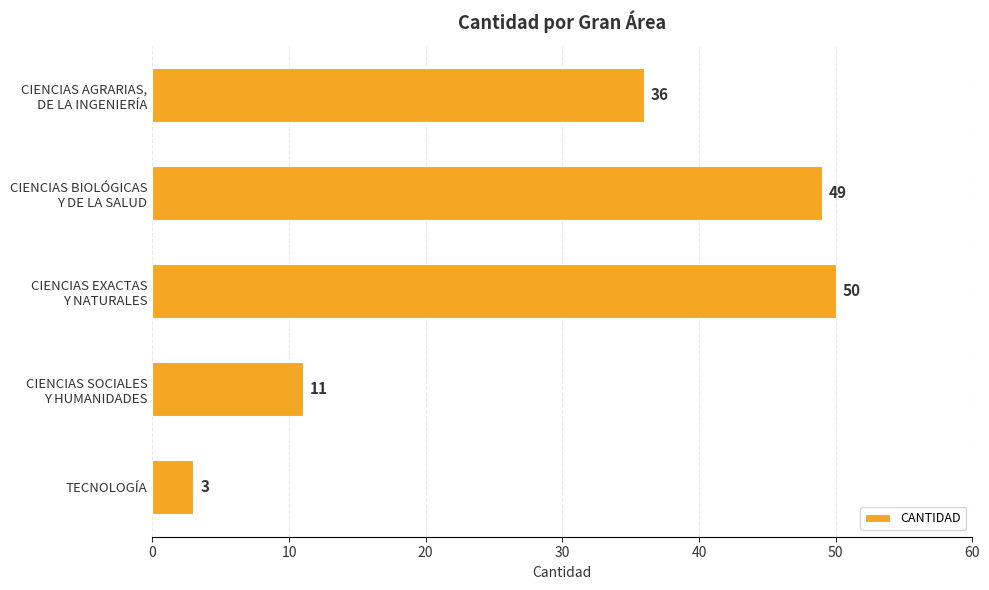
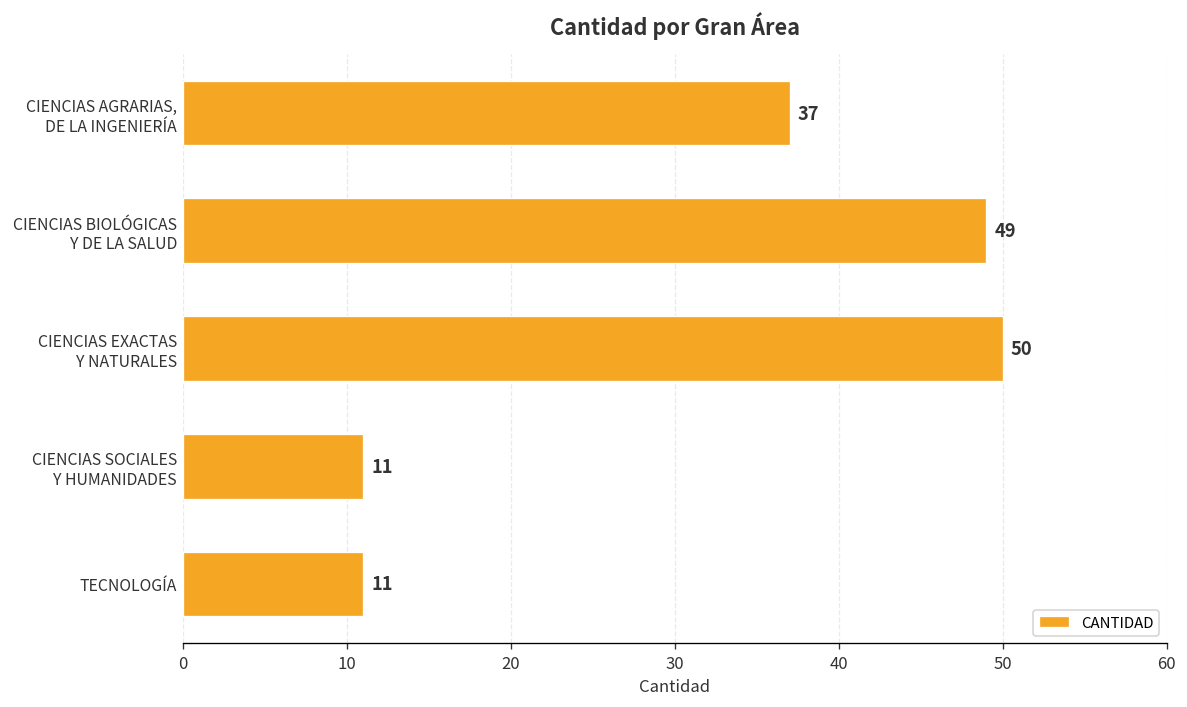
CIENCIAS AGRARIAS, DE LA INGENIERÍA: 36 -> 37
TECNOLOGÍA: 3 -> 11
